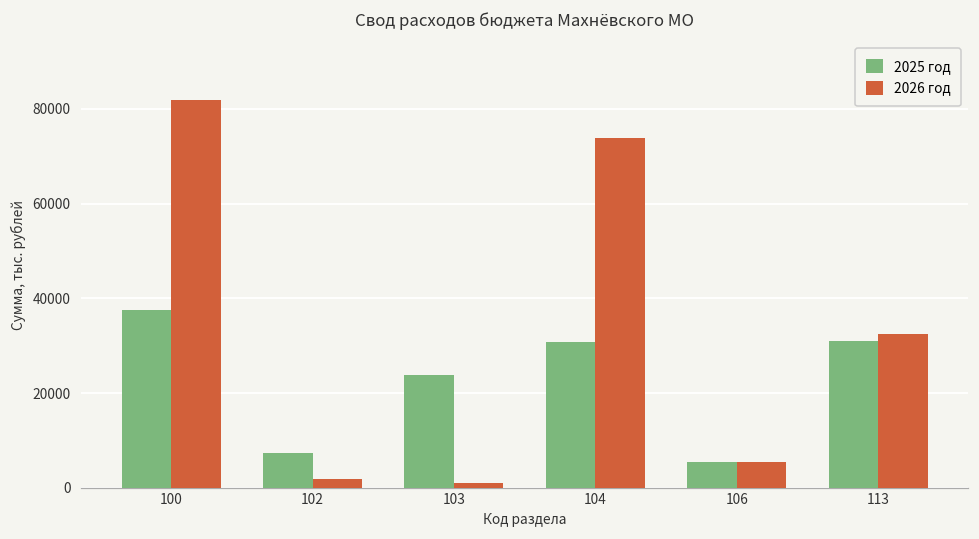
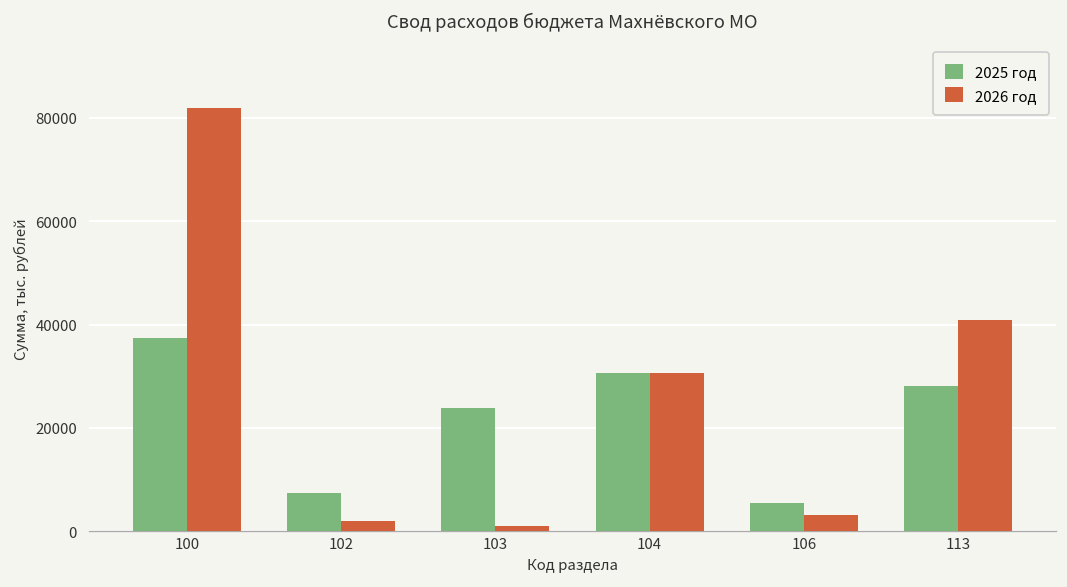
2026 год, 104: 74000 -> 31000
2026 год, 106: 6000 -> 3000
2025 год, 113: 31000 -> 28000
2026 год, 113: 33000 -> 41000
